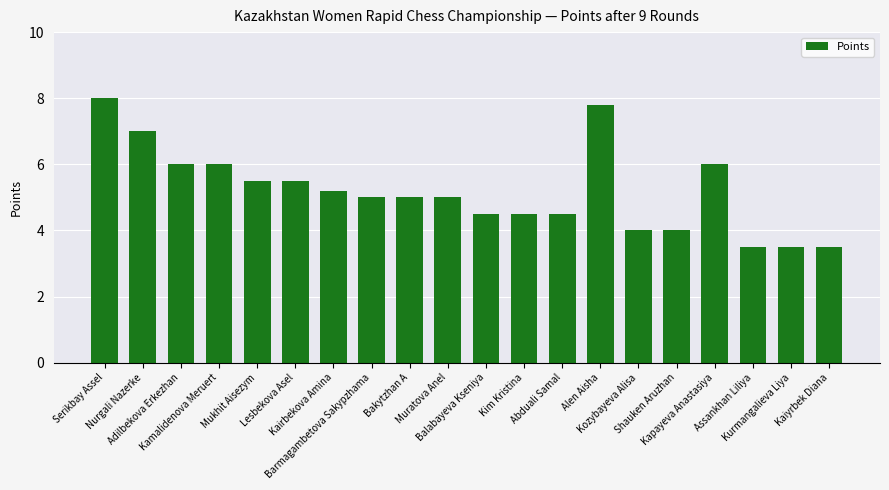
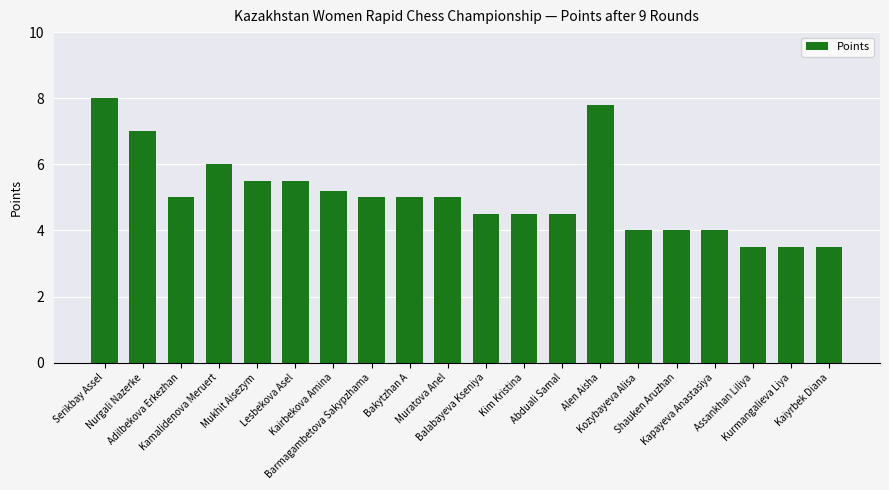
Adilbekova Erkezhan: 6 -> 5
Kapayeva Anastasiya: 6 -> 4
